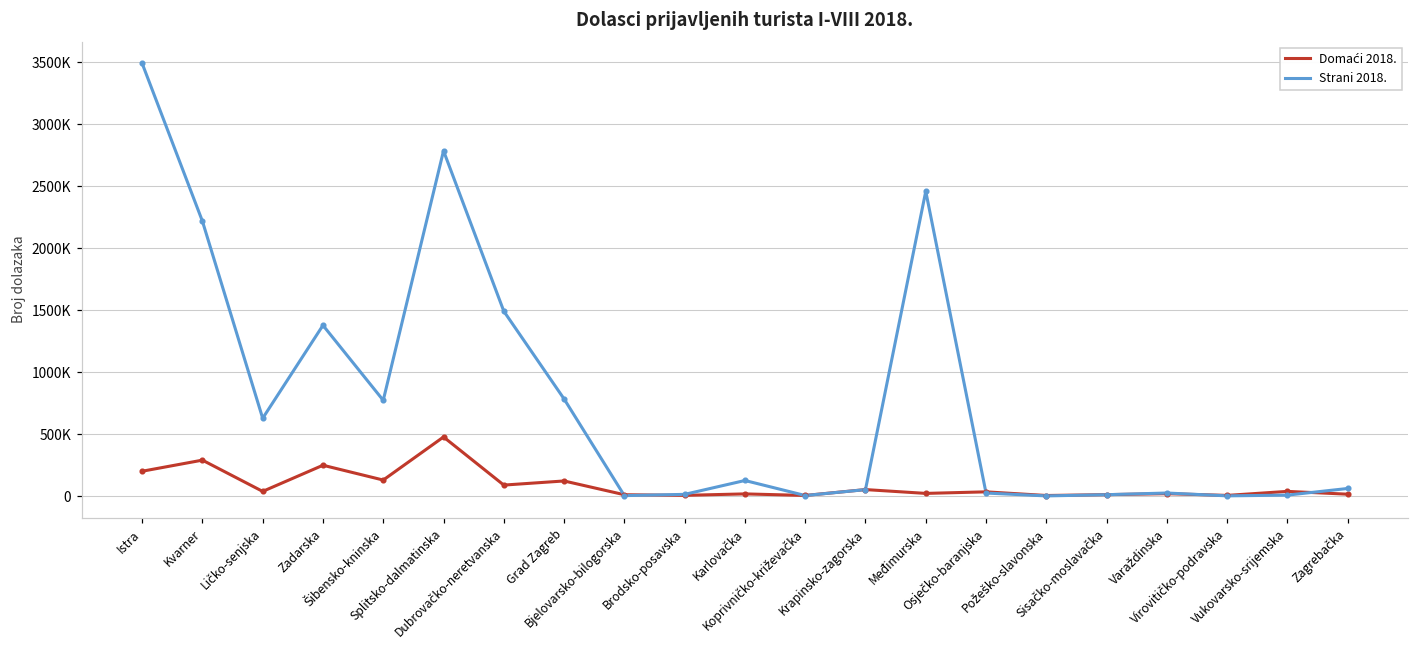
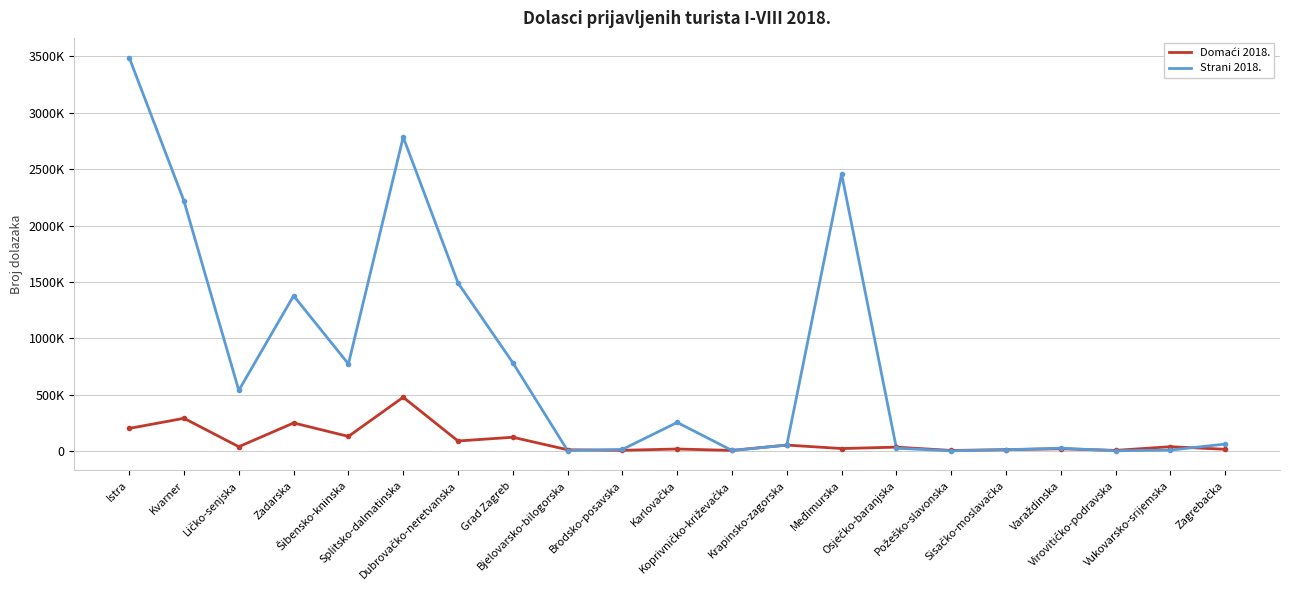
Strani 2018., Ličko-senjska: 630000 -> 540000
Strani 2018., Karlovačka: 130000 -> 250000
